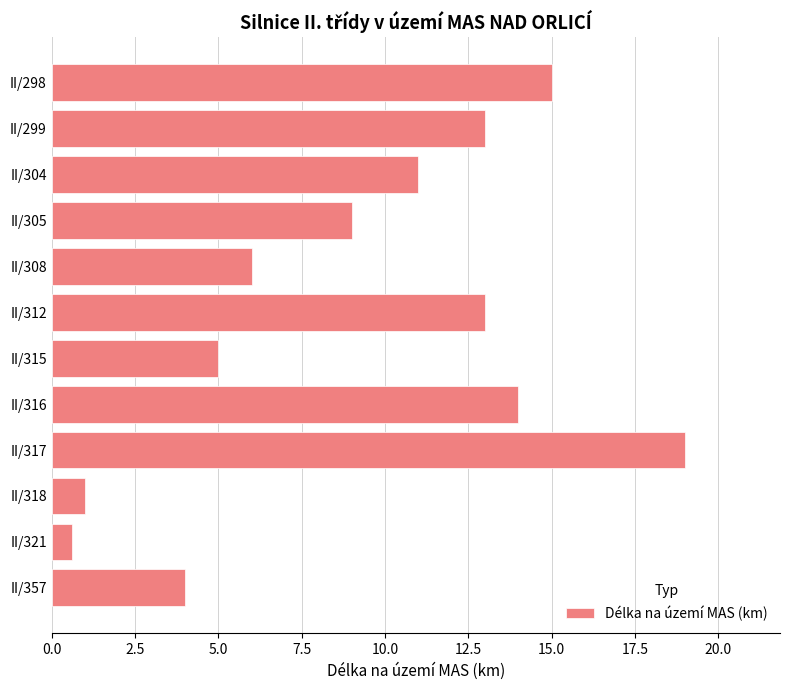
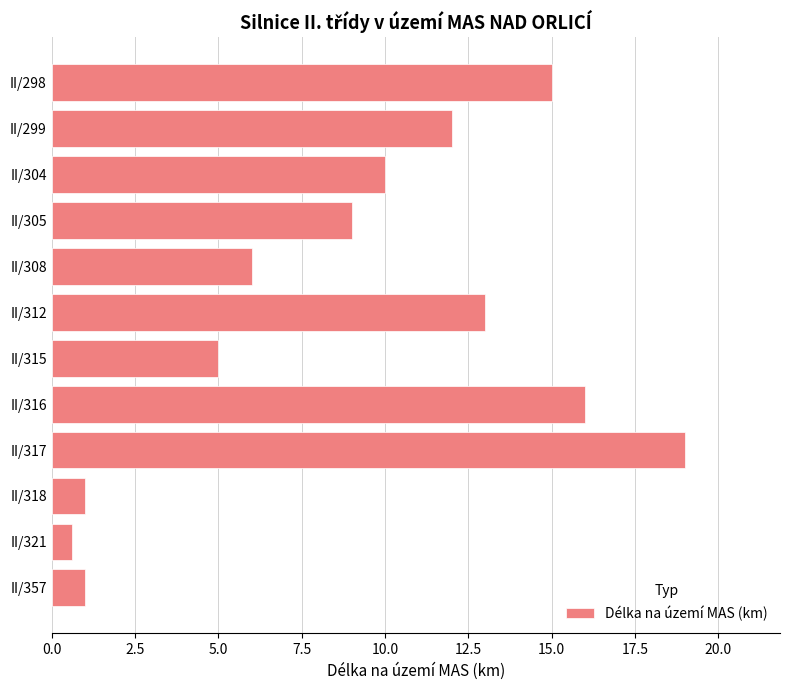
II/299: 13 -> 12
II/304: 11 -> 10
II/316: 14 -> 16
II/357: 4 -> 1
